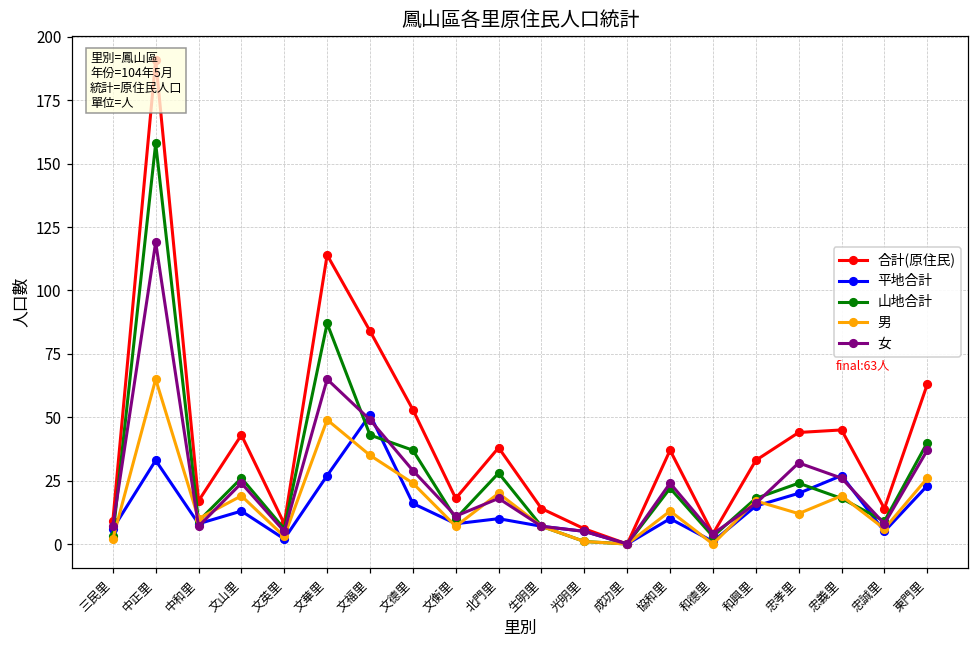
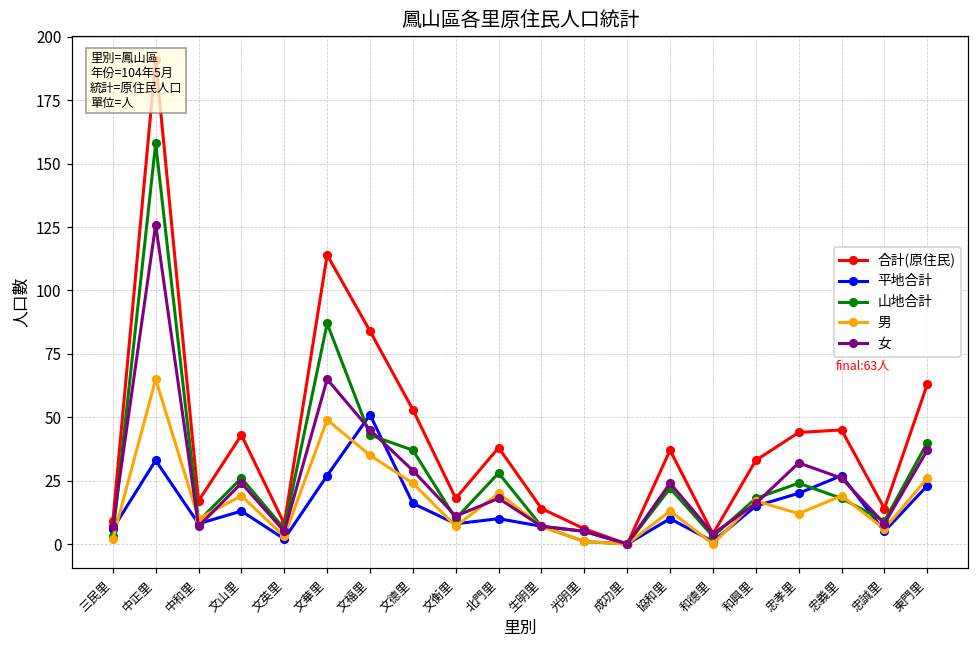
女, 中正里: 119 -> 126
女, 文福里: 49 -> 45
